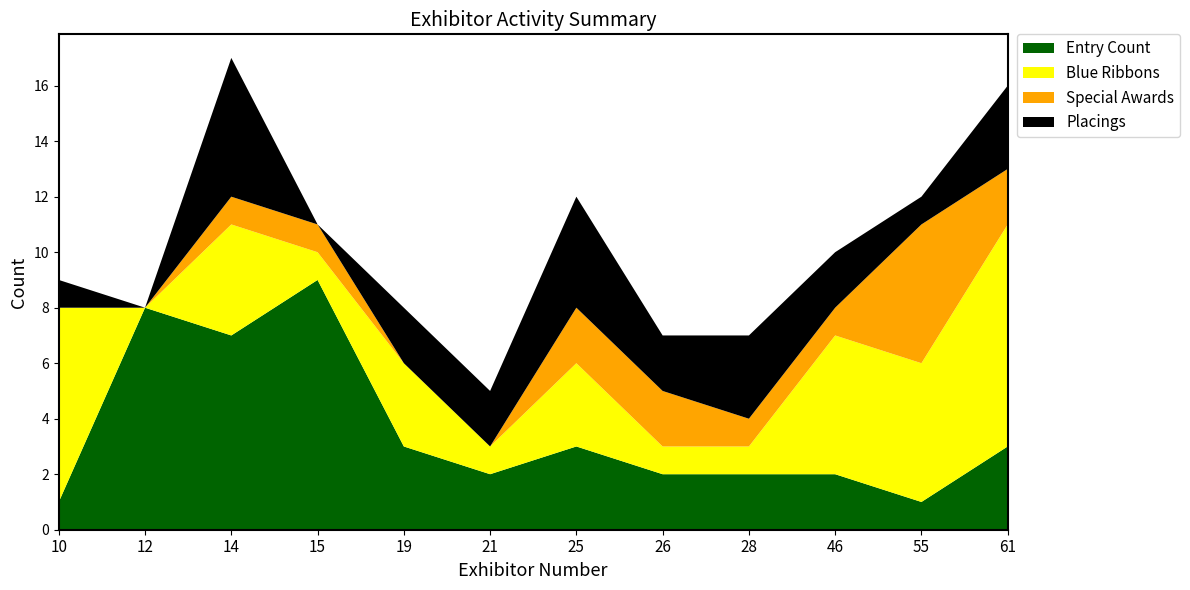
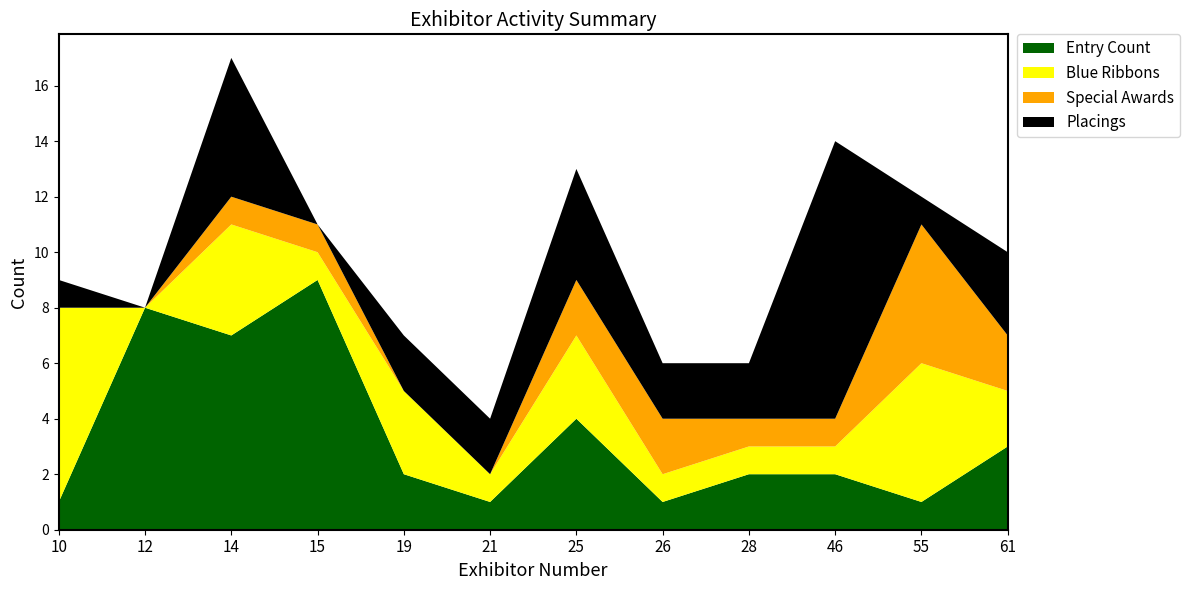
Entry Count, 19: 3 -> 2
Entry Count, 21: 2 -> 1
Entry Count, 25: 3 -> 4
Entry Count, 26: 2 -> 1
Placings, 28: 3 -> 2
Blue Ribbons, 46: 5 -> 1
Placings, 46: 2 -> 10
Blue Ribbons, 61: 8 -> 2
